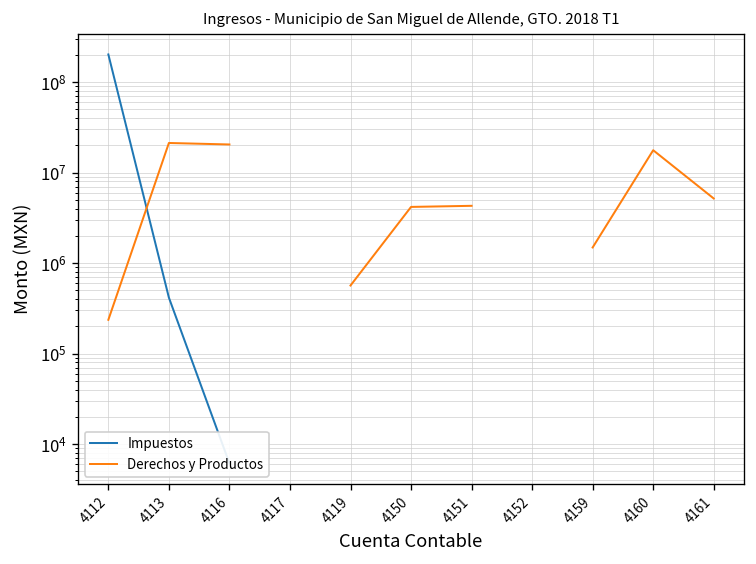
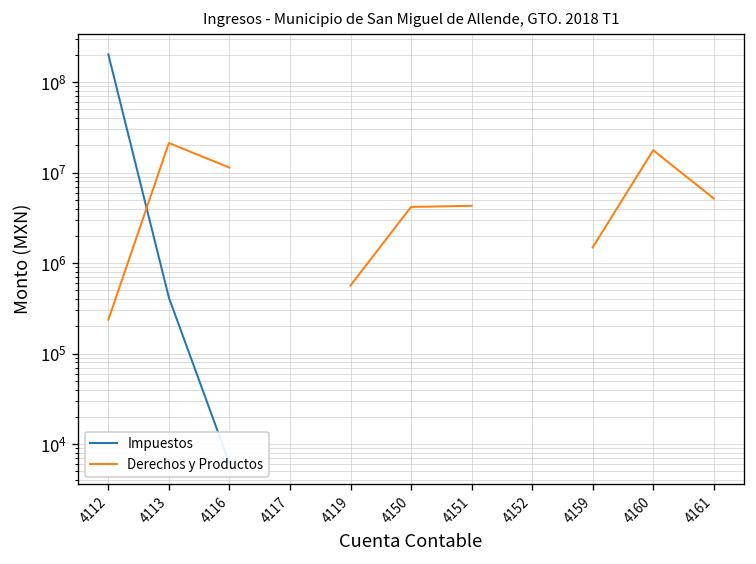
Derechos y Productos, 4116: 20000000 -> 11000000
